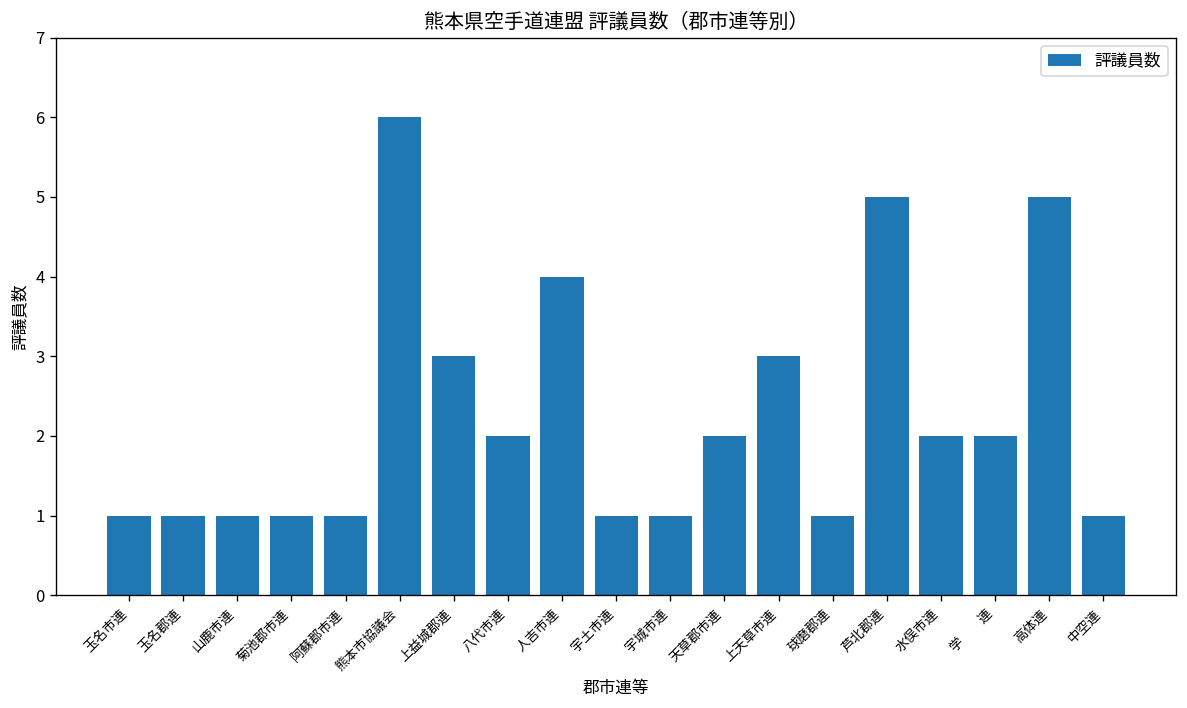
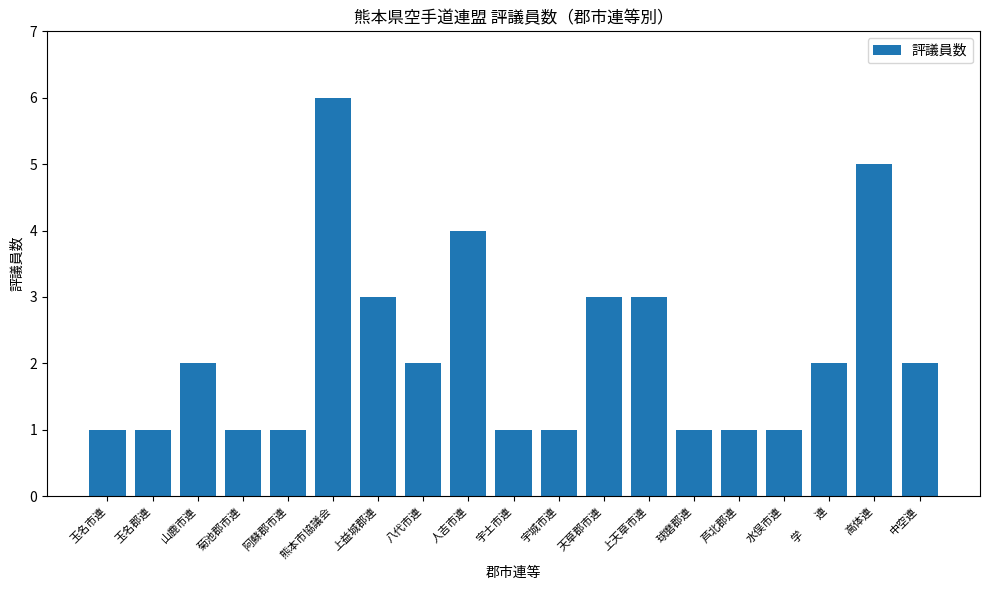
山鹿市連: 1 -> 2
天草郡市連: 2 -> 3
芦北郡連: 5 -> 1
水俣市連: 2 -> 1
中空連: 1 -> 2
